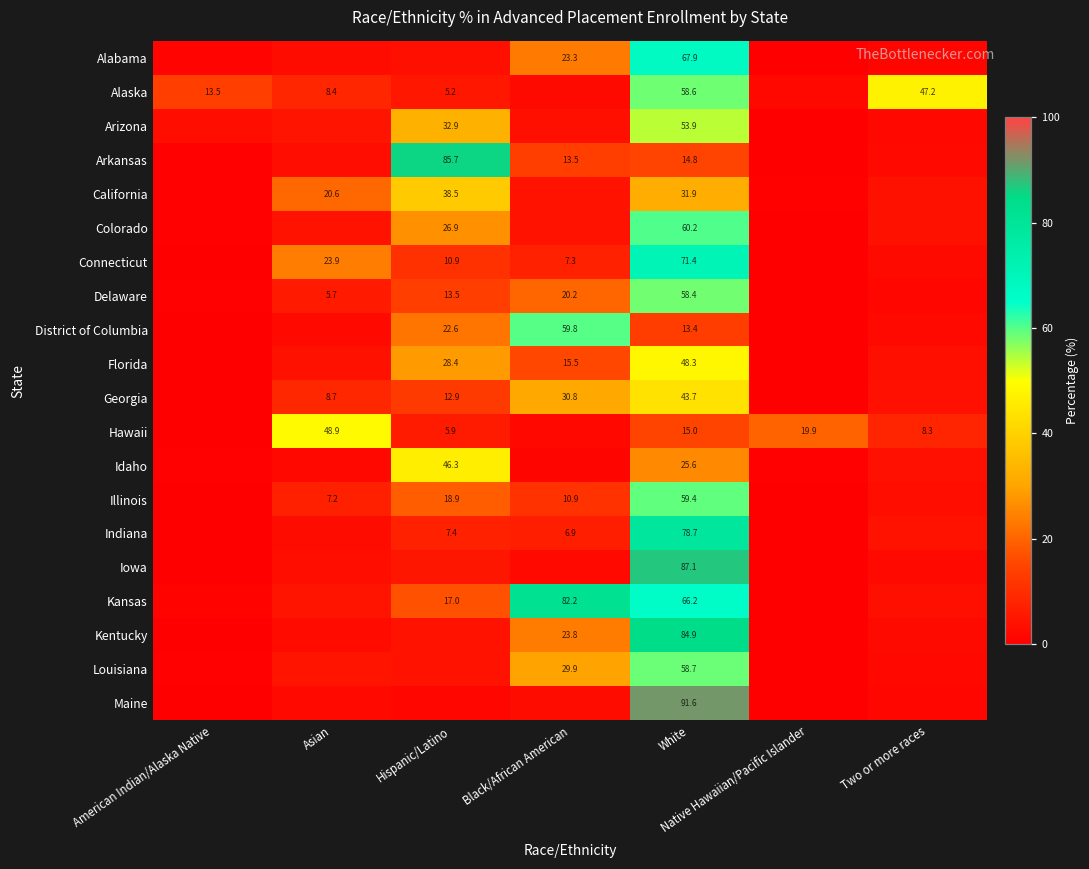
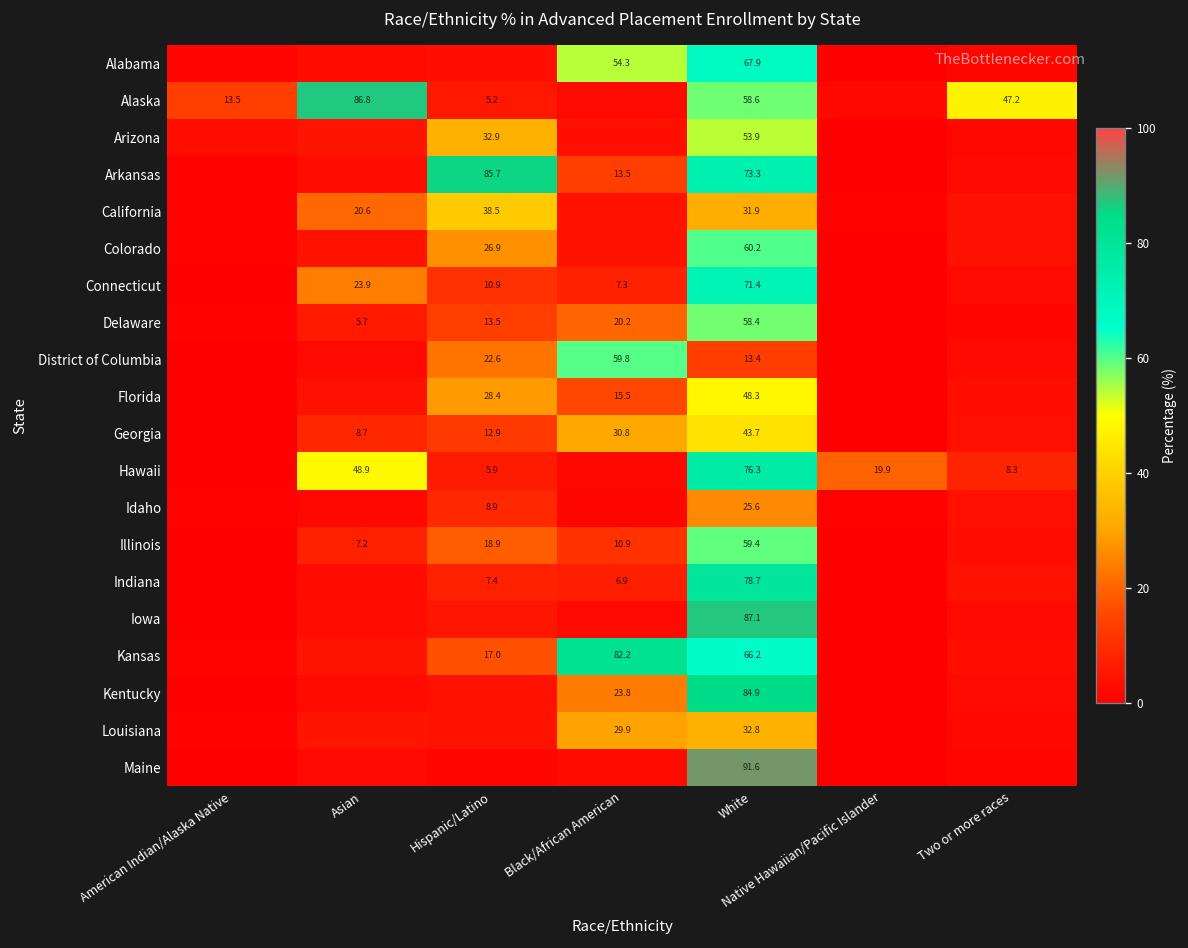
Alabama, Black/African American: 23.3 -> 54.3
Alaska, Asian: 8.4 -> 86.8
Arkansas, White: 14.8 -> 73.3
Hawaii, White: 15.0 -> 76.3
Idaho, Hispanic/Latino: 46.3 -> 8.9
Louisiana, White: 58.7 -> 32.8
